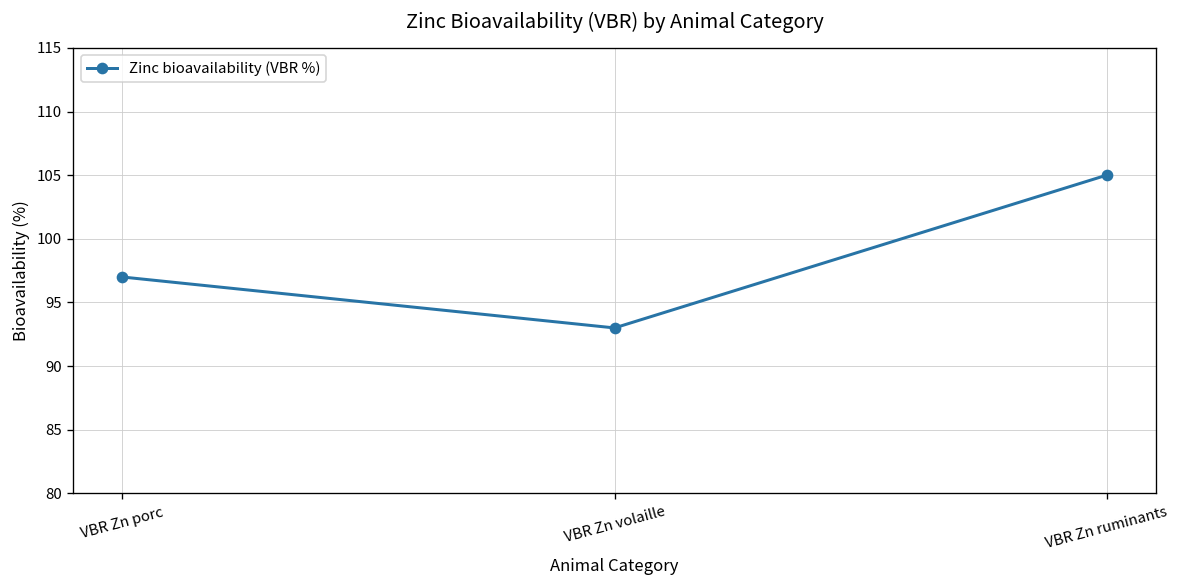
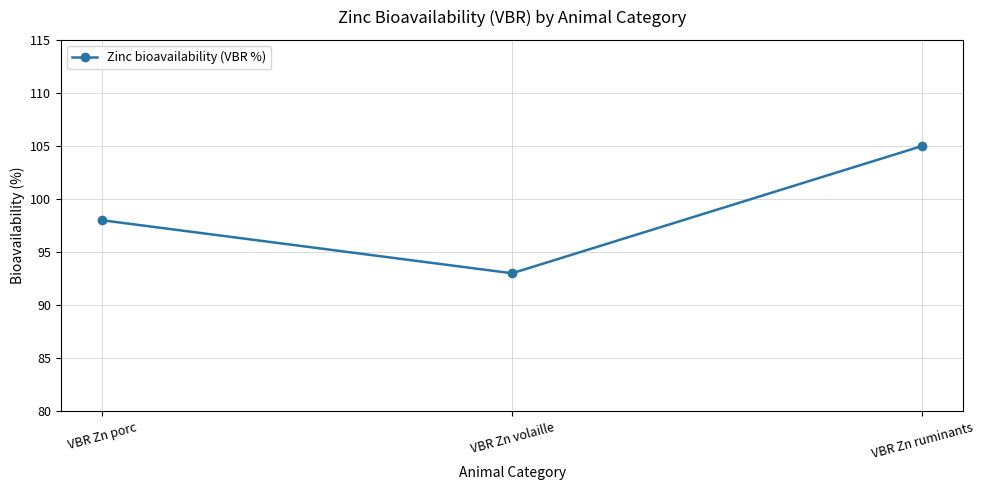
VBR Zn porc: 97 -> 98
